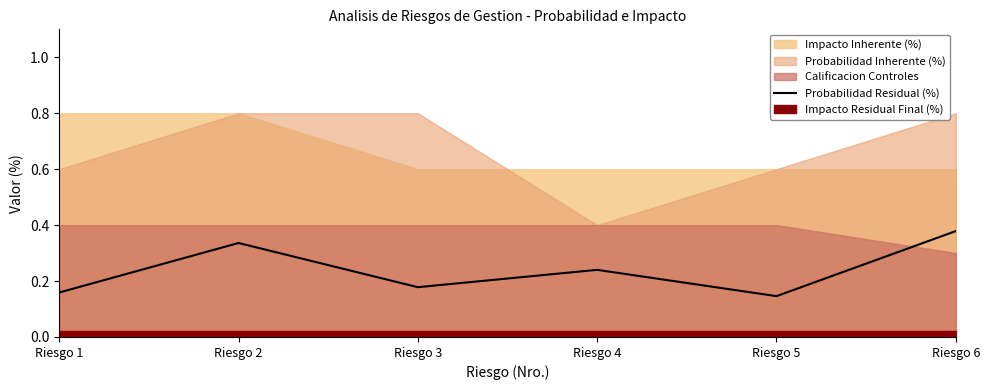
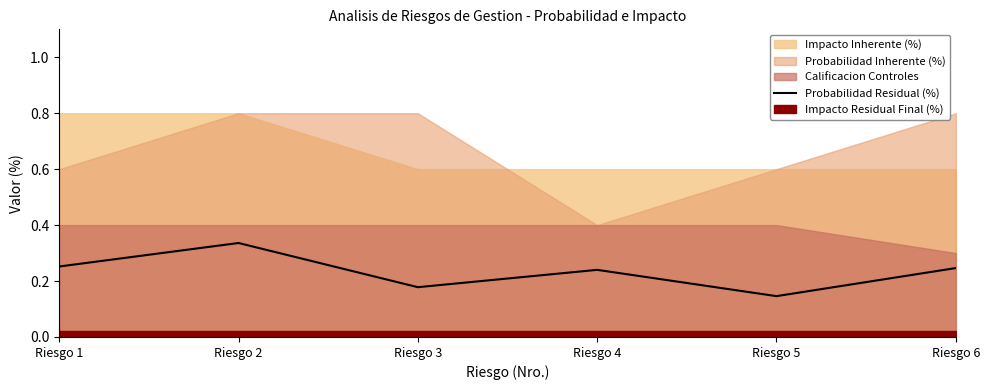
Probabilidad Residual (%), Riesgo 1: 0.16 -> 0.25
Probabilidad Residual (%), Riesgo 6: 0.38 -> 0.25
